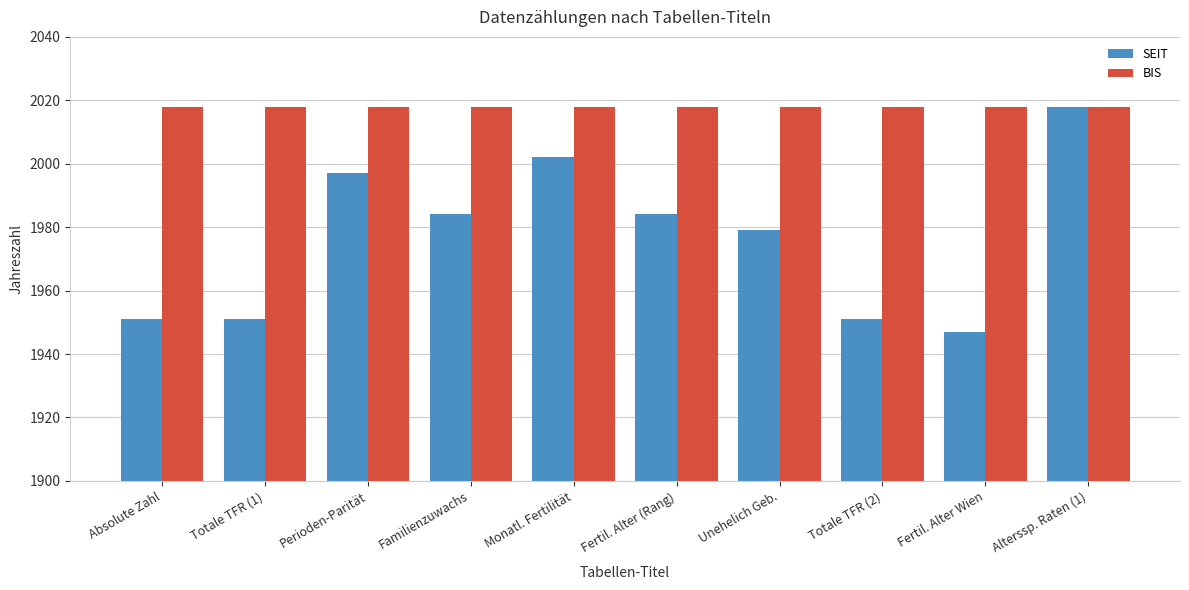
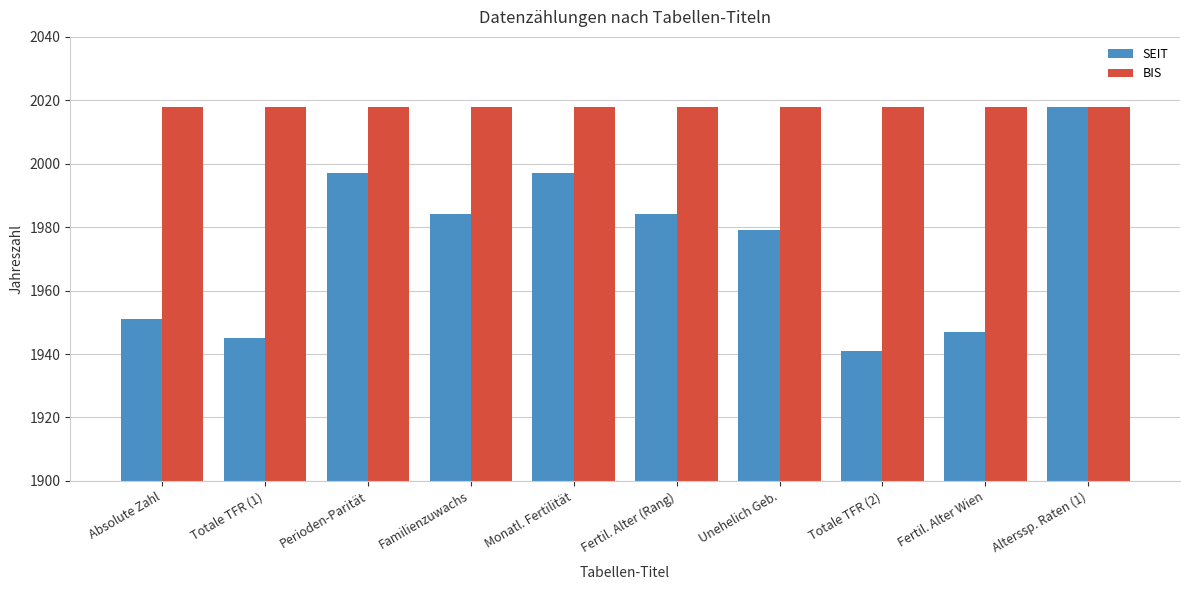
SEIT, Totale TFR (1): 1951 -> 1945
SEIT, Monatl. Fertilität: 2002 -> 1997
SEIT, Totale TFR (2): 1951 -> 1941
